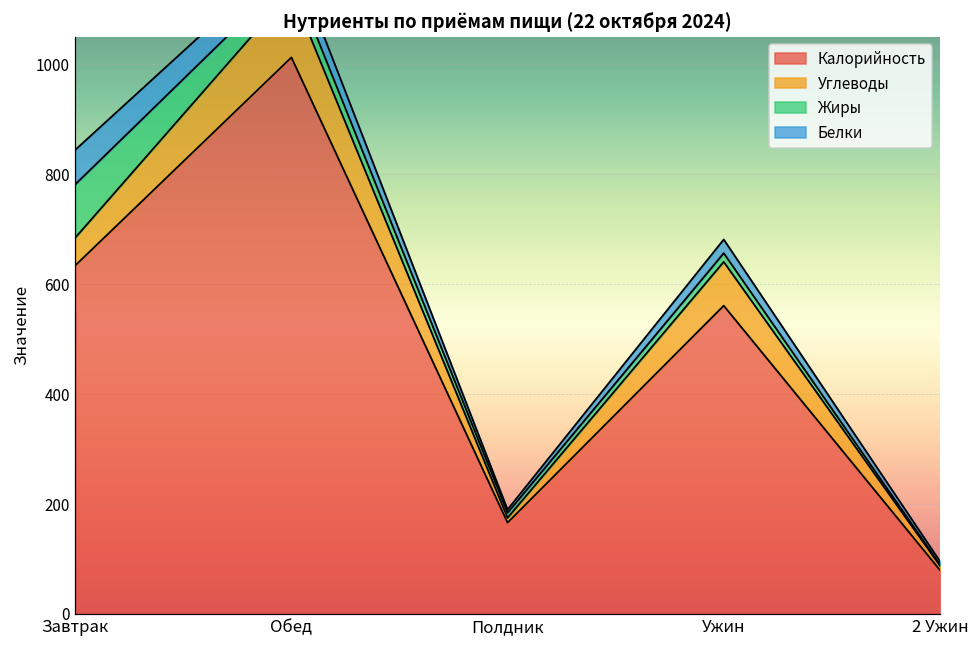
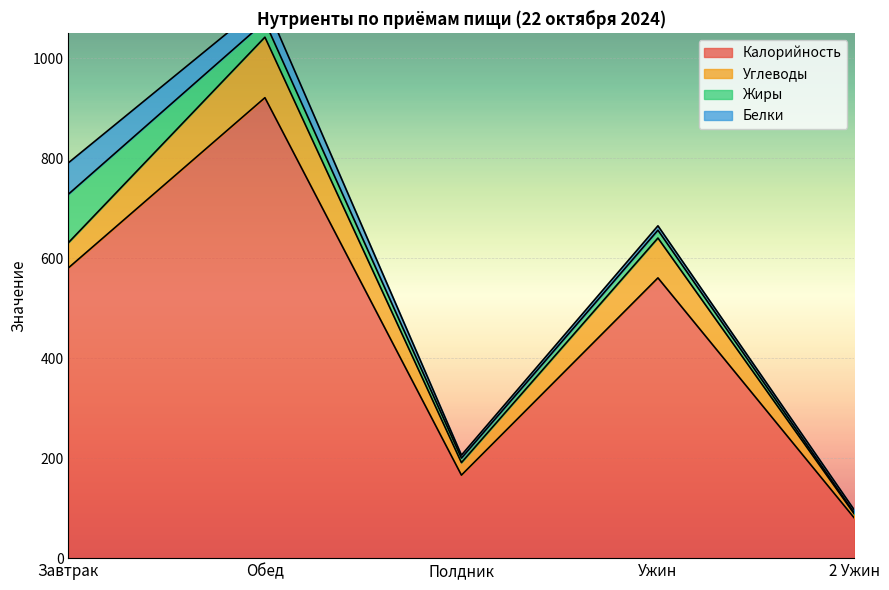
Калорийность, Завтрак: 630 -> 580
Калорийность, Обед: 1010 -> 920
Углеводы, Полдник: 10 -> 30
Белки, Ужин: 20 -> 10
